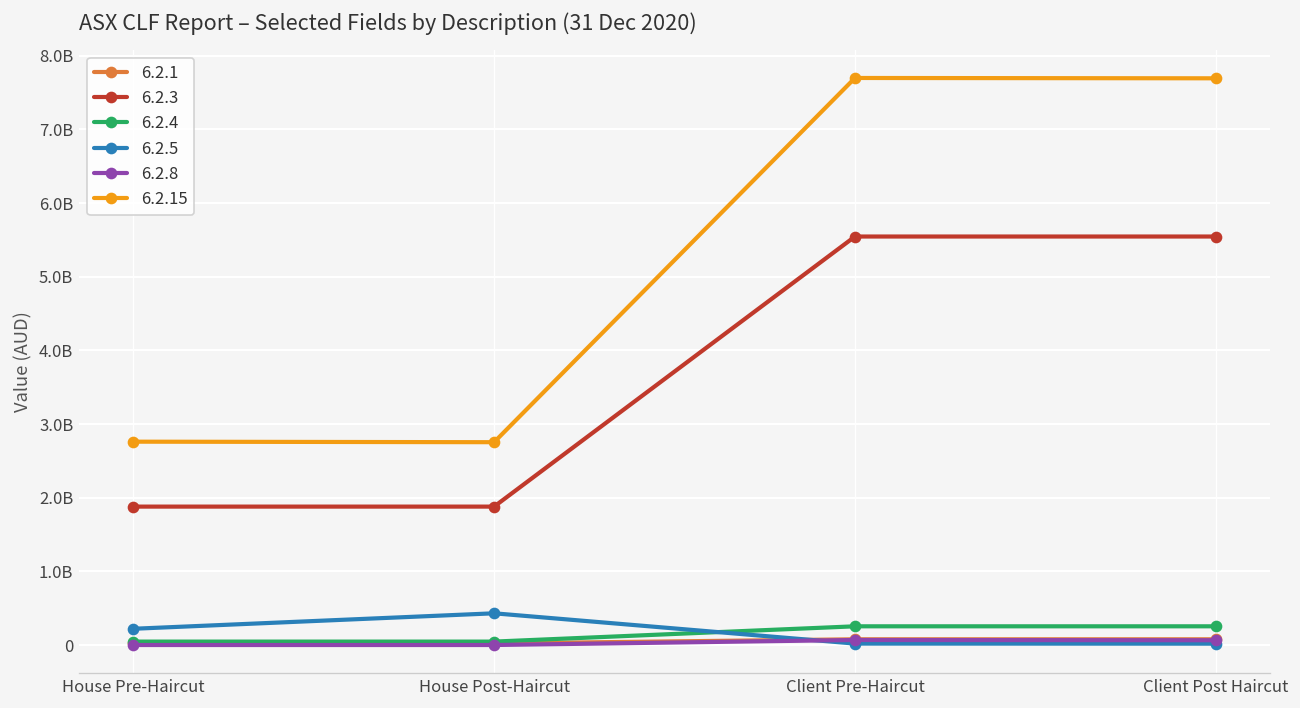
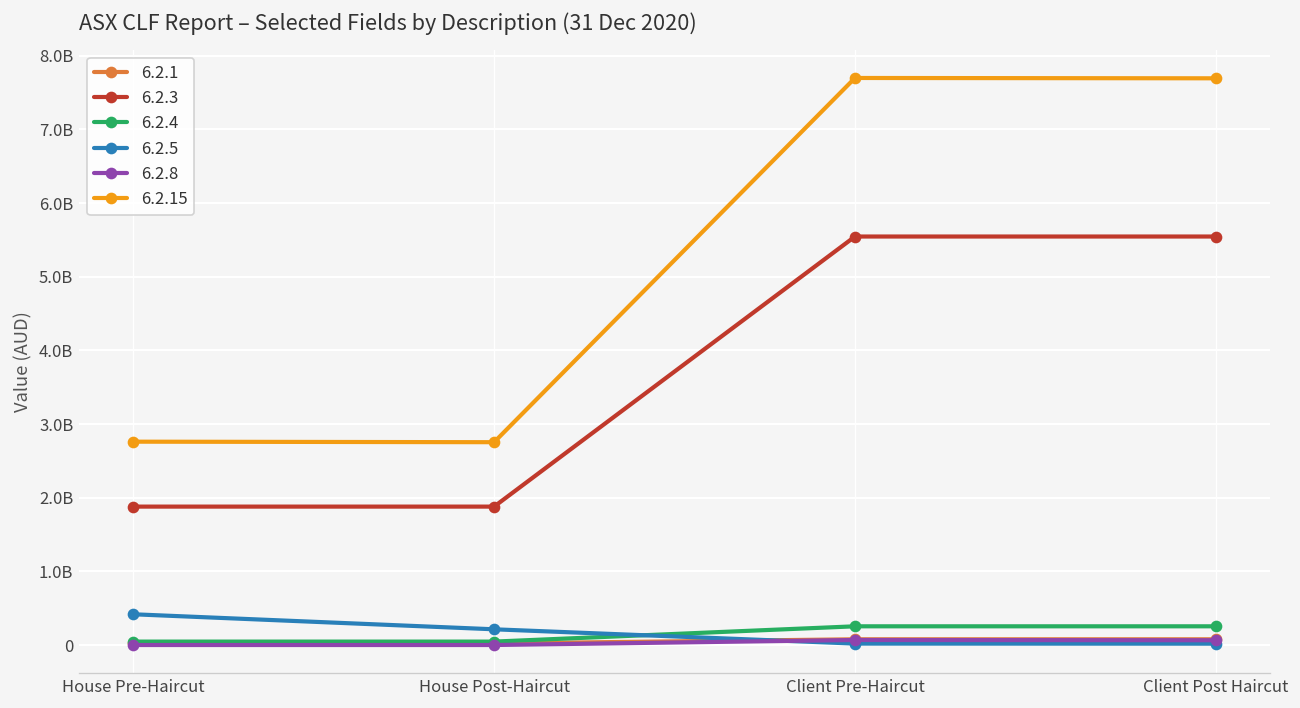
6.2.5, House Pre-Haircut: 200000000 -> 400000000
6.2.5, House Post-Haircut: 400000000 -> 200000000
